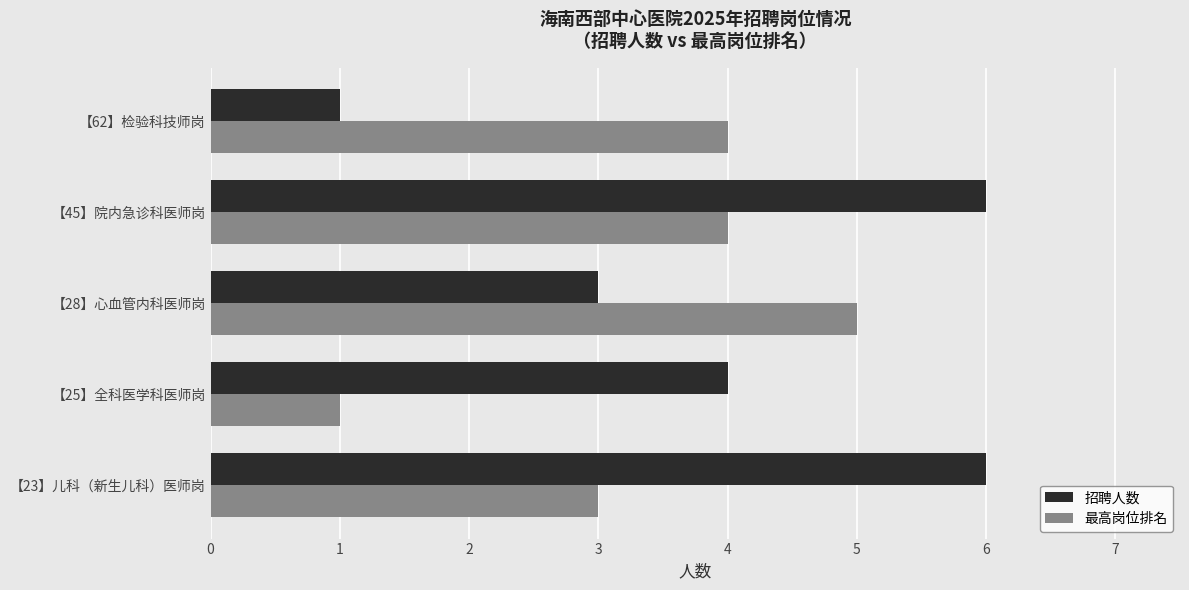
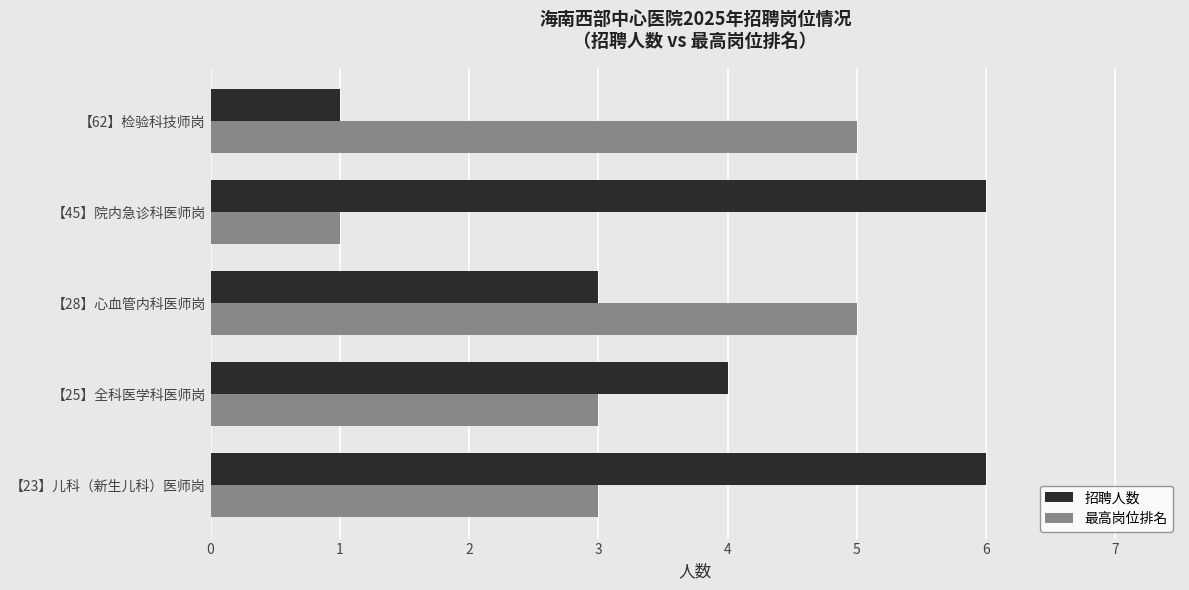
最高岗位排名, 【62】检验科技师岗: 4 -> 5
最高岗位排名, 【45】院内急诊科医师岗: 4 -> 1
最高岗位排名, 【25】全科医学科医师岗: 1 -> 3
